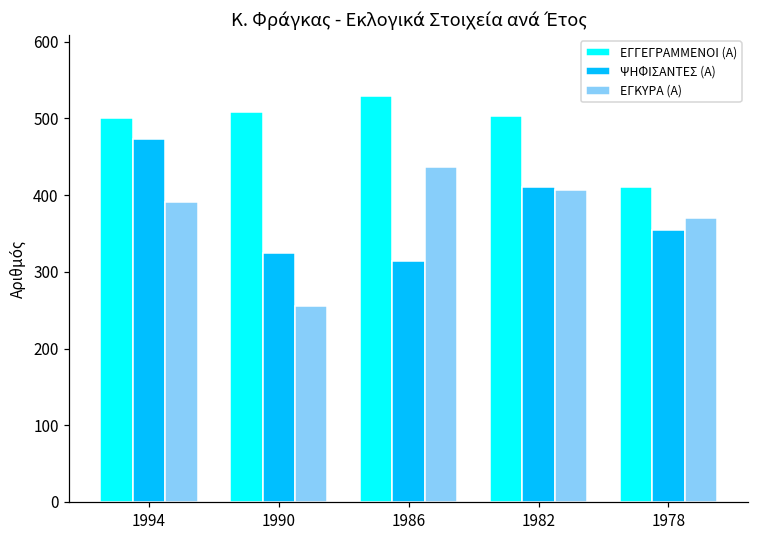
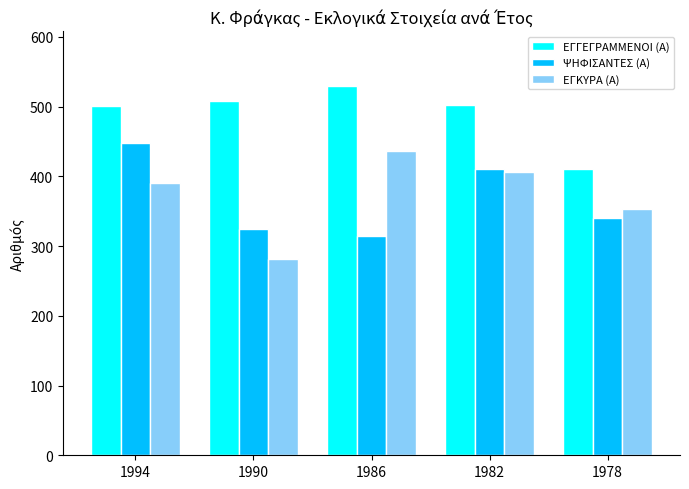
ΨΗΦΙΣΑΝΤΕΣ (Α), 1994: 470 -> 450
ΕΓΚΥΡΑ (Α), 1990: 260 -> 280
ΨΗΦΙΣΑΝΤΕΣ (Α), 1978: 350 -> 340
ΕΓΚΥΡΑ (Α), 1978: 370 -> 350
